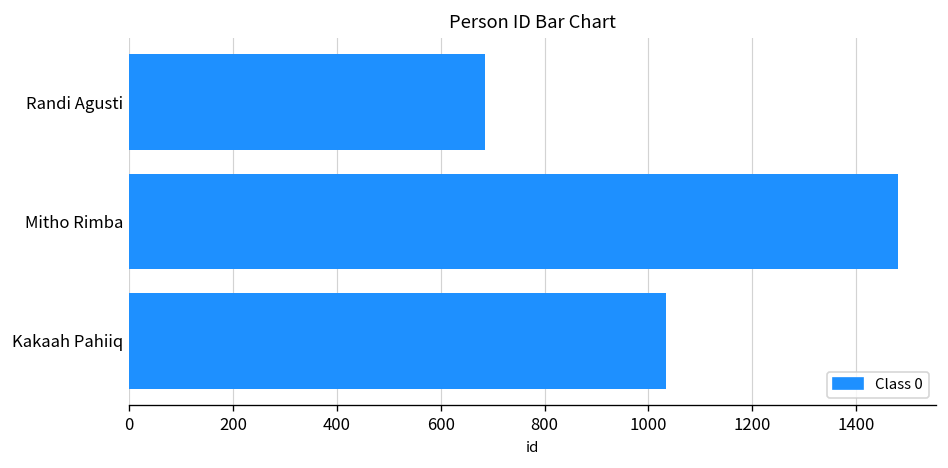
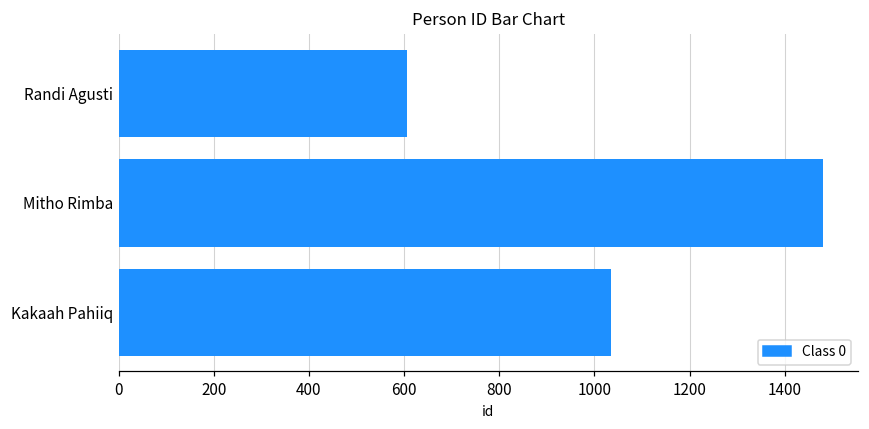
Randi Agusti: 690 -> 610
